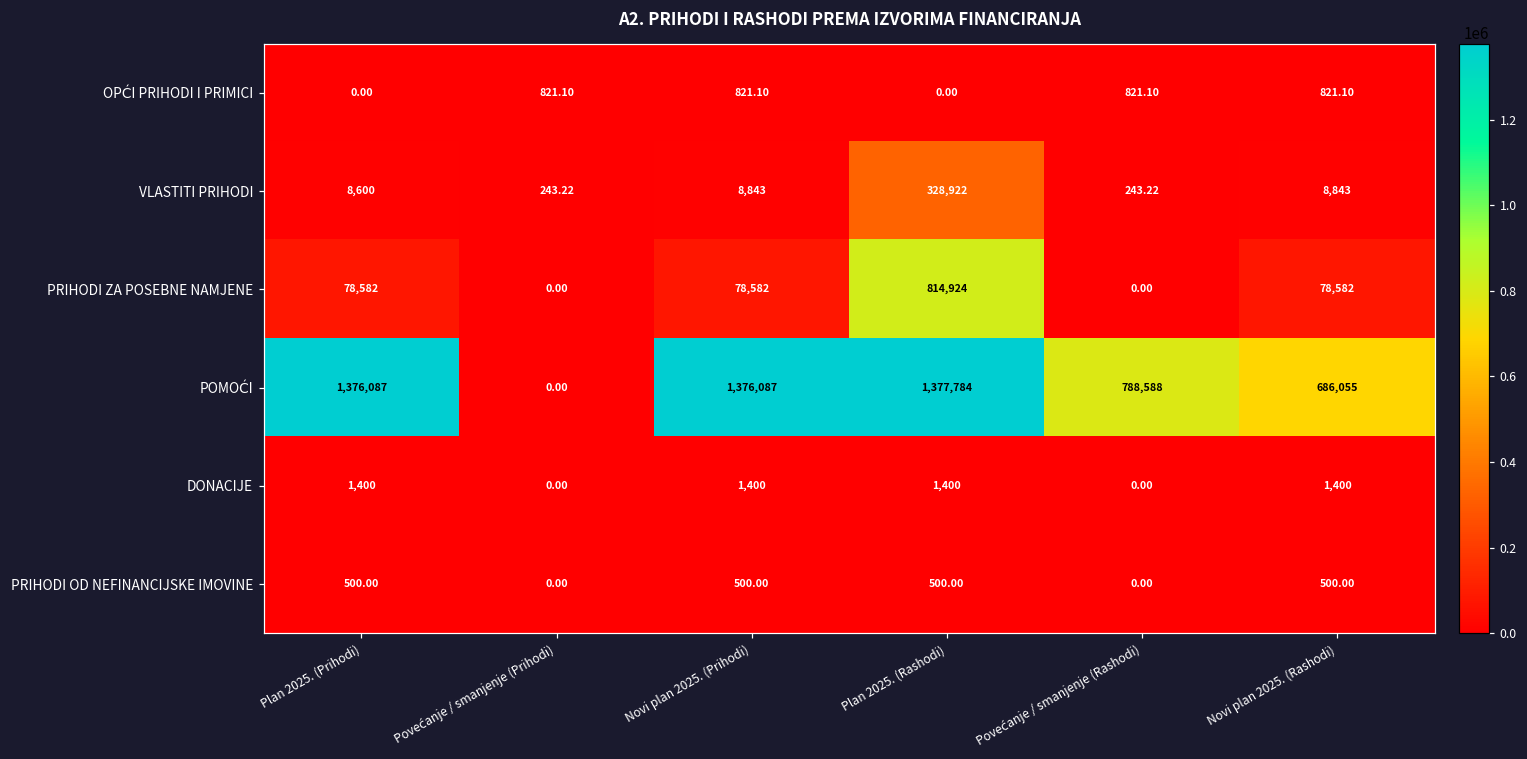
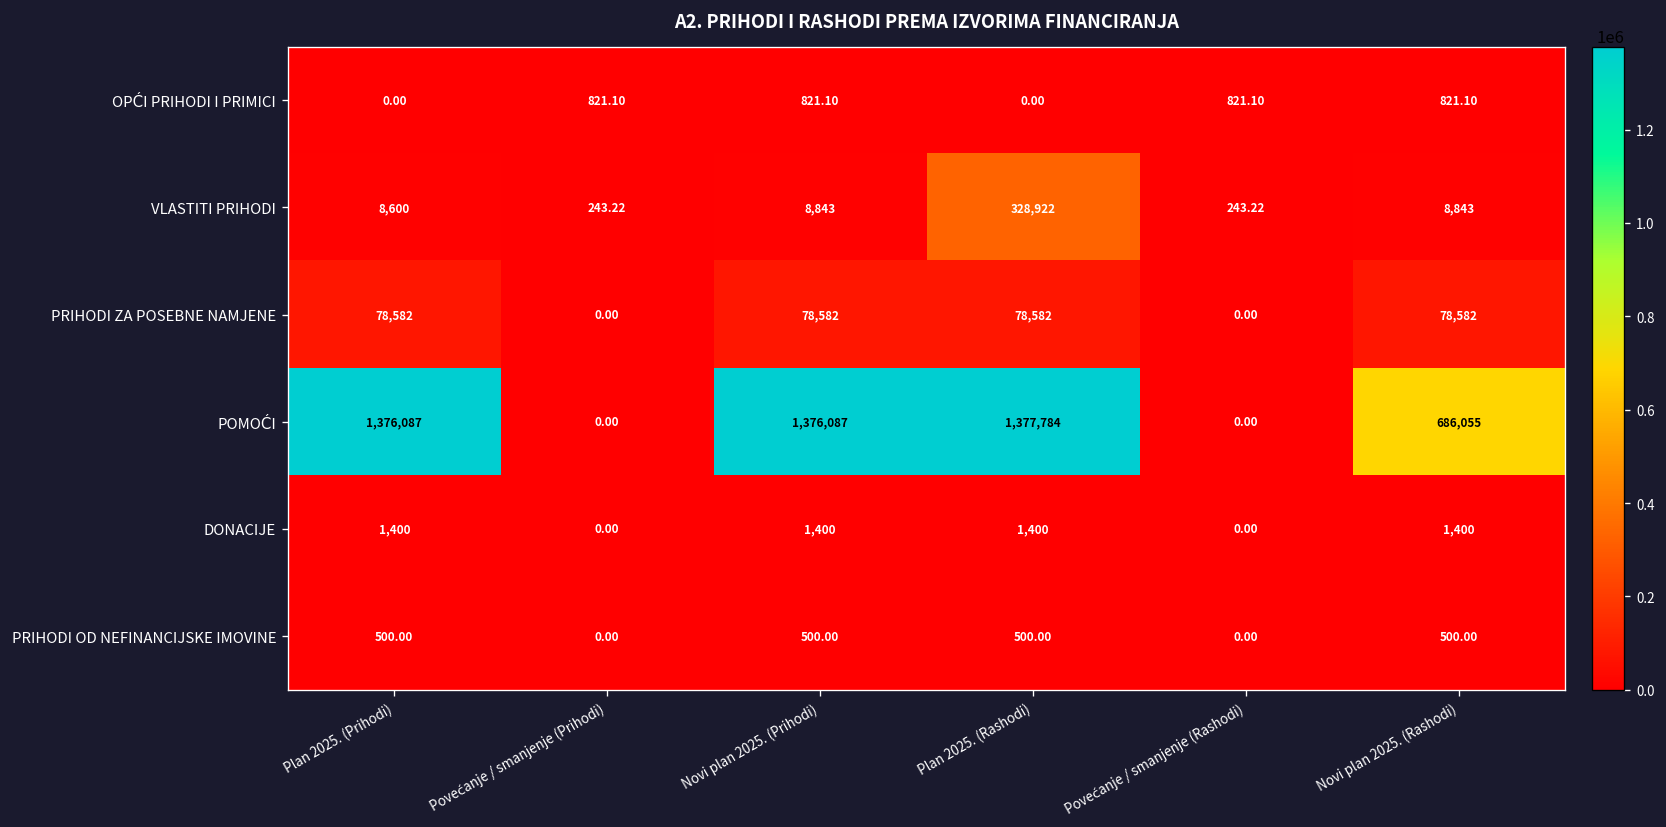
PRIHODI ZA POSEBNE NAMJENE, Plan 2025. (Rashodi): 814,924 -> 78,582
POMOĆI, Povećanje / smanjenje (Rashodi): 788,588 -> 0.00
